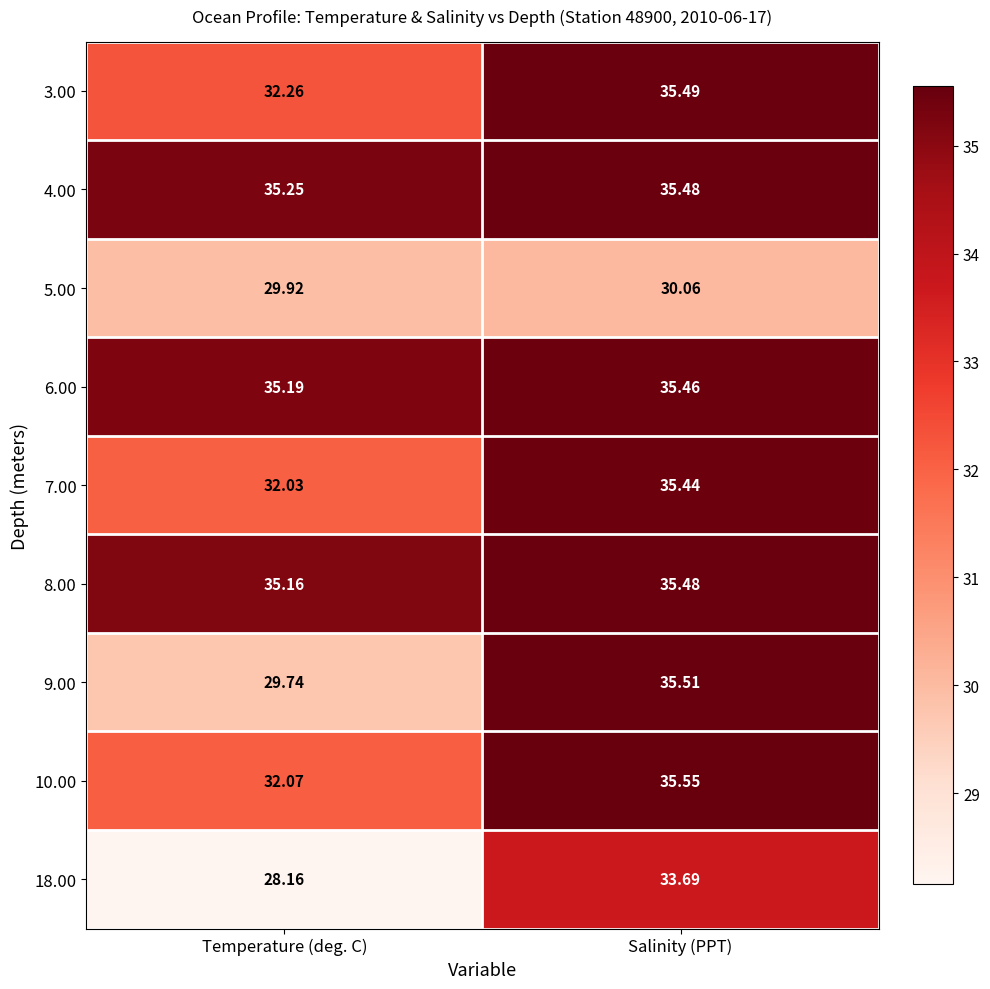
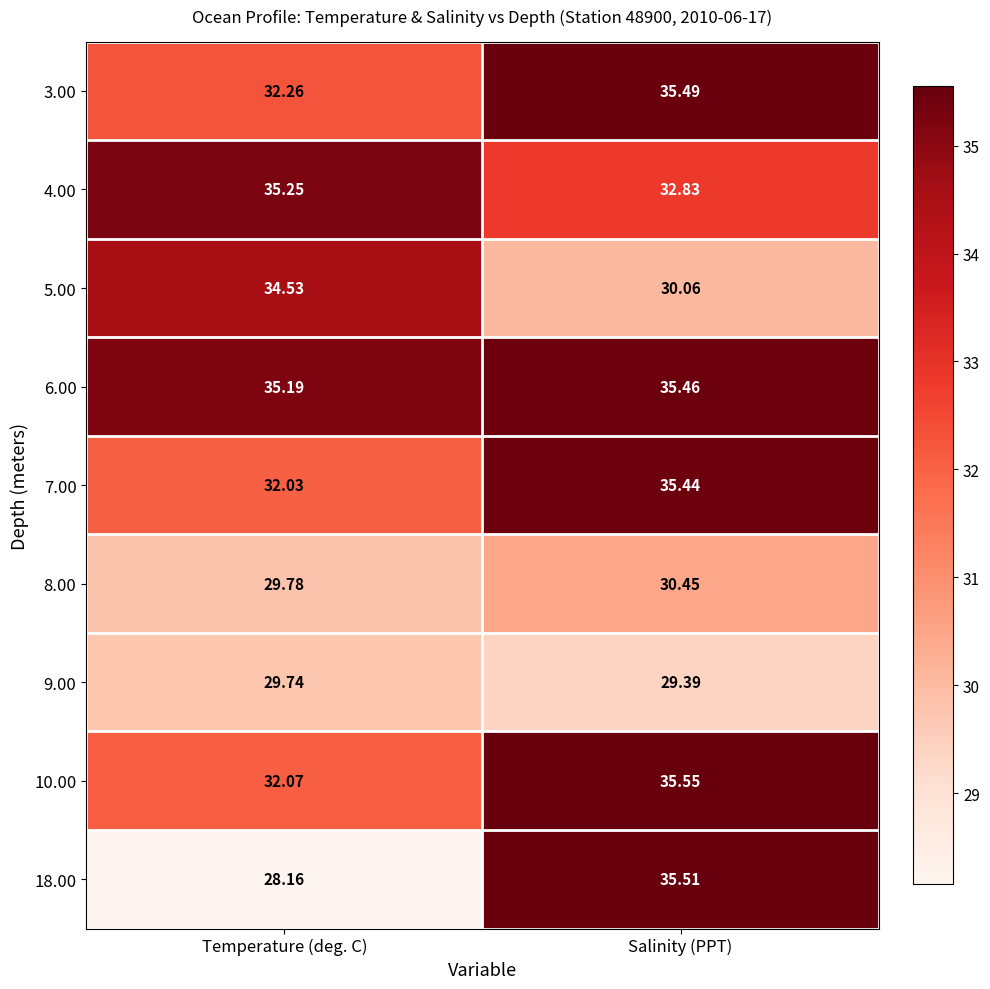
4.00, Salinity (PPT): 35.48 -> 32.83
5.00, Temperature (deg. C): 29.92 -> 34.53
8.00, Temperature (deg. C): 35.16 -> 29.78
8.00, Salinity (PPT): 35.48 -> 30.45
9.00, Salinity (PPT): 35.51 -> 29.39
18.00, Salinity (PPT): 33.69 -> 35.51
